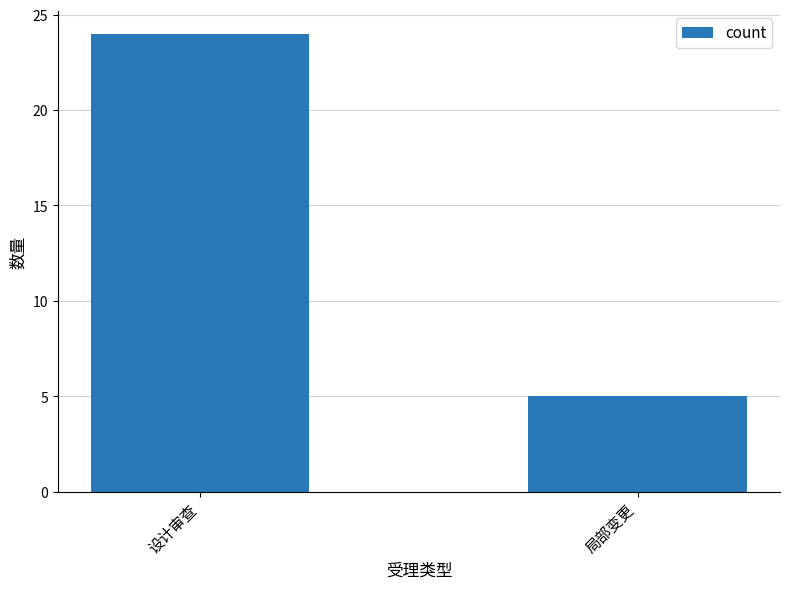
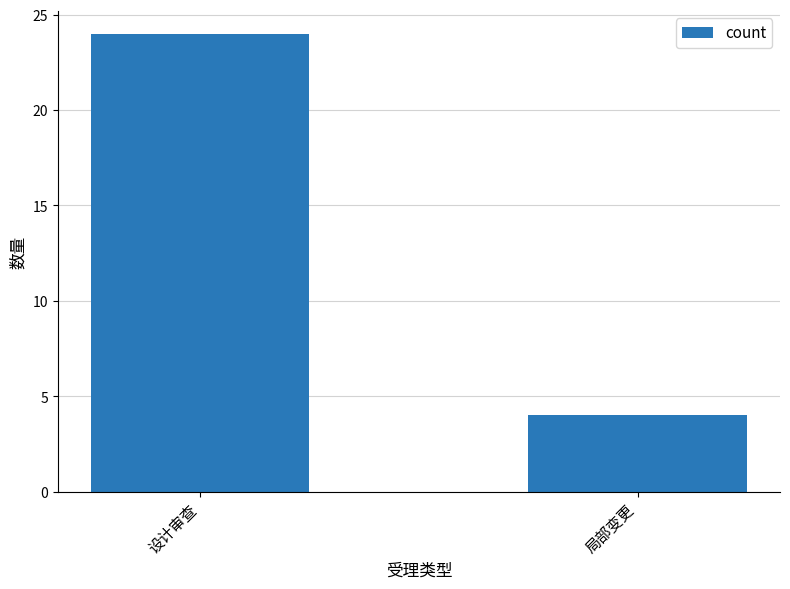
局部变更: 5 -> 4
